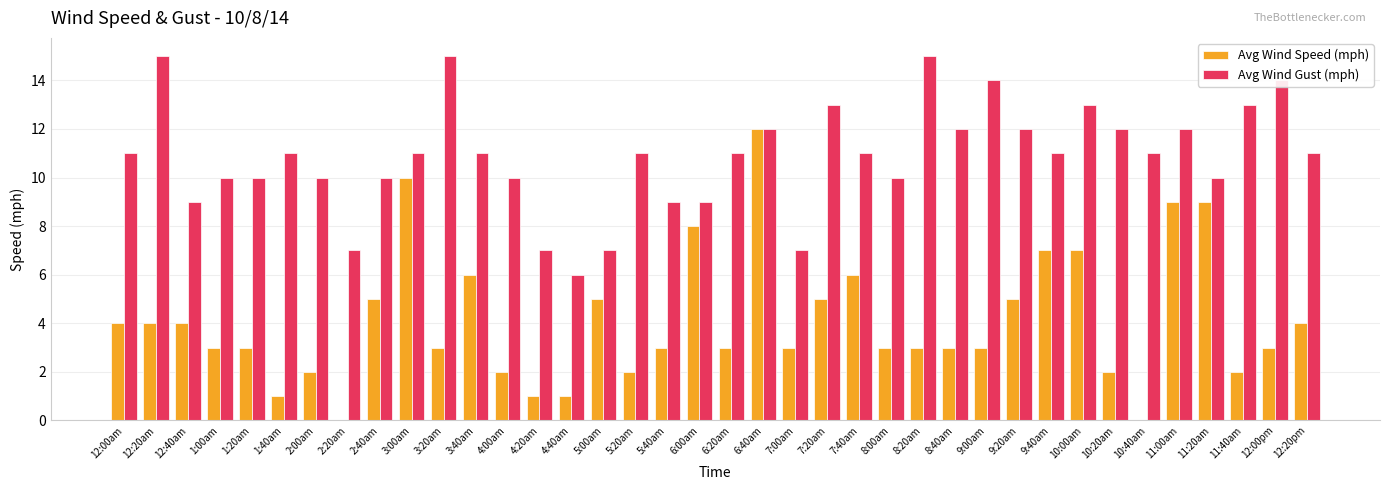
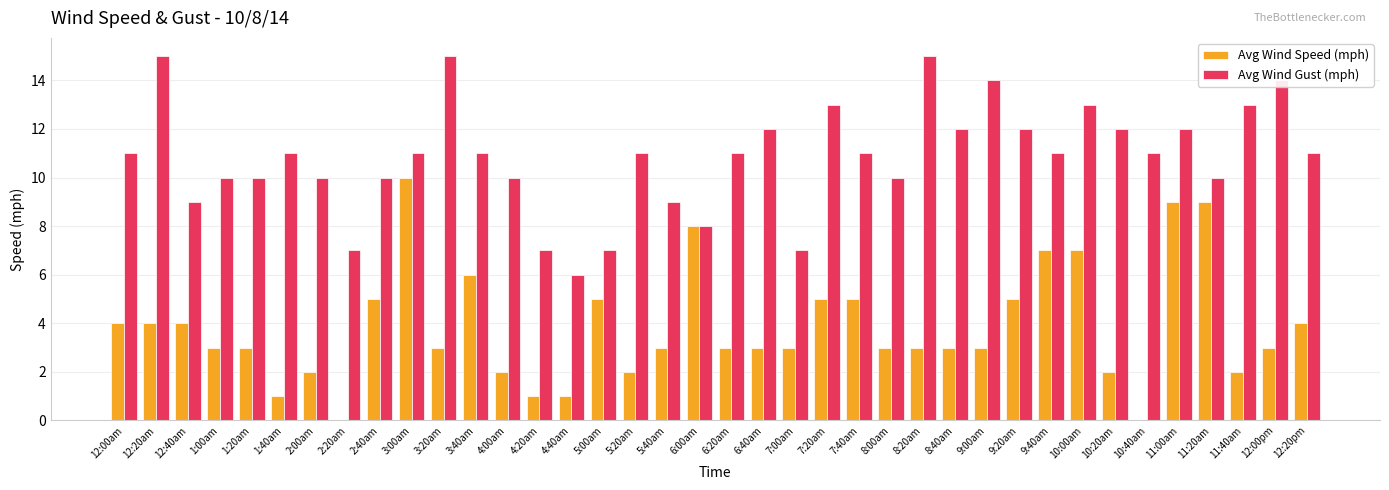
Avg Wind Gust (mph), 6:00am: 9 -> 8
Avg Wind Speed (mph), 6:40am: 12 -> 3
Avg Wind Speed (mph), 7:40am: 6 -> 5
